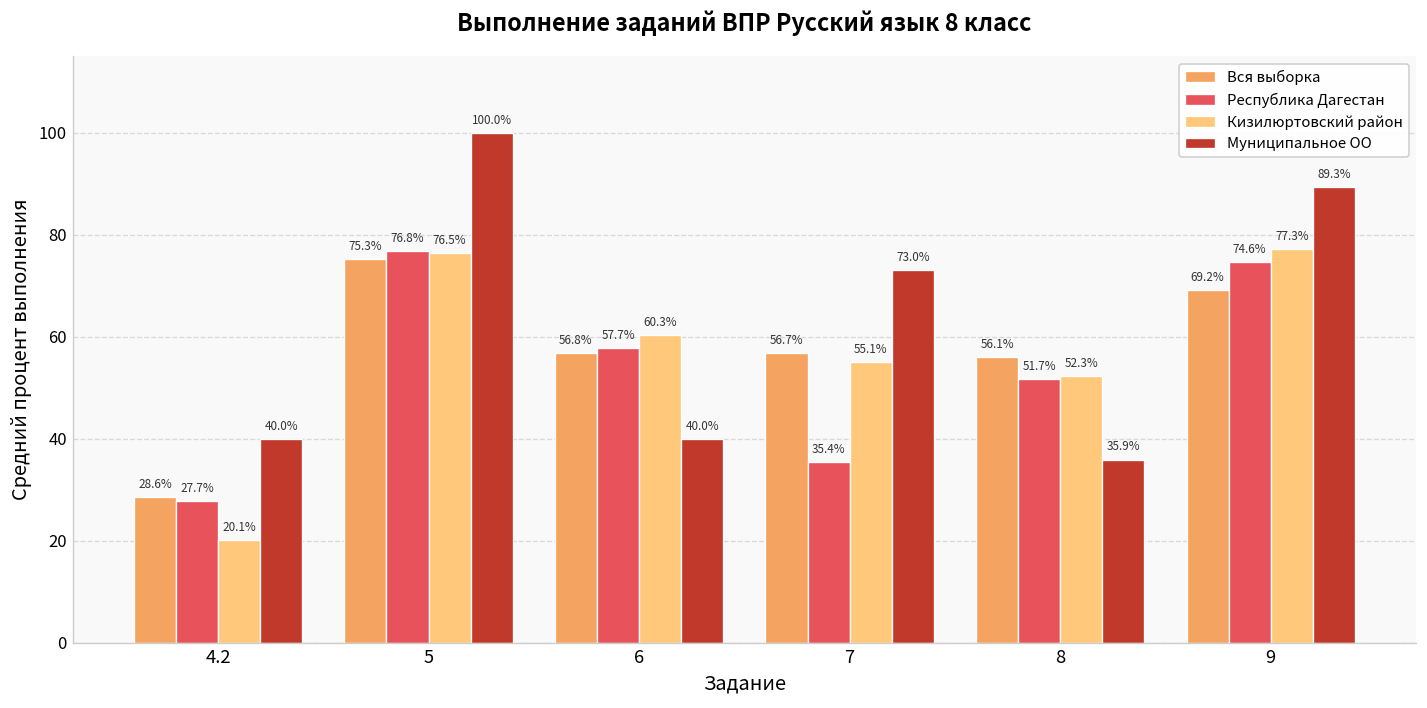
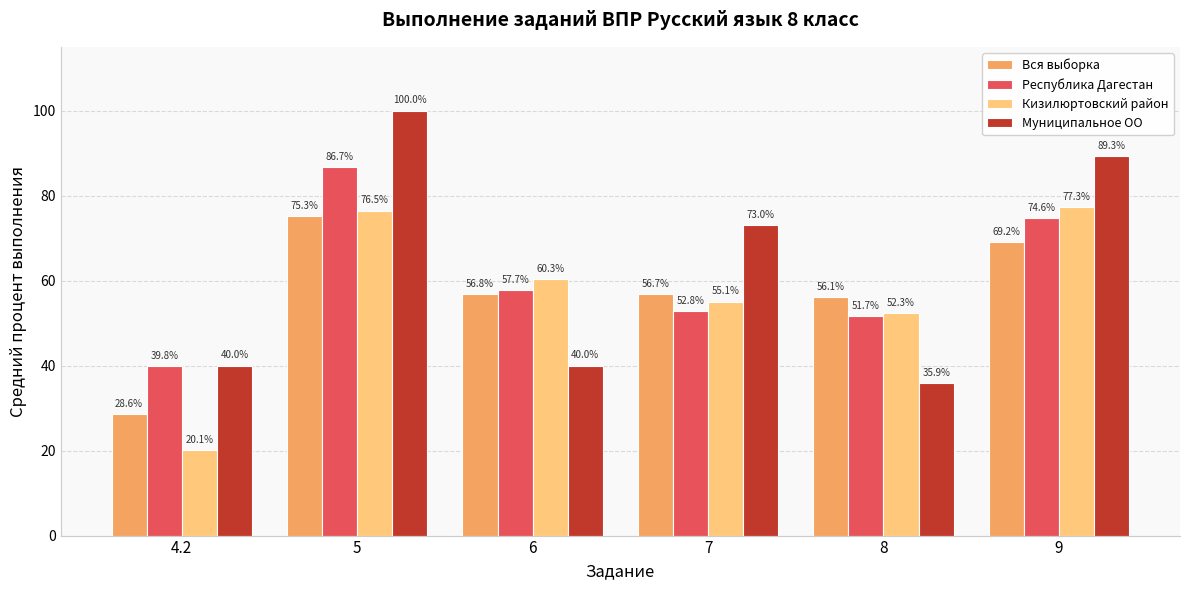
Республика Дагестан, 4.2: 27.7% -> 39.8%
Республика Дагестан, 5: 76.8% -> 86.7%
Республика Дагестан, 7: 35.4% -> 52.8%
